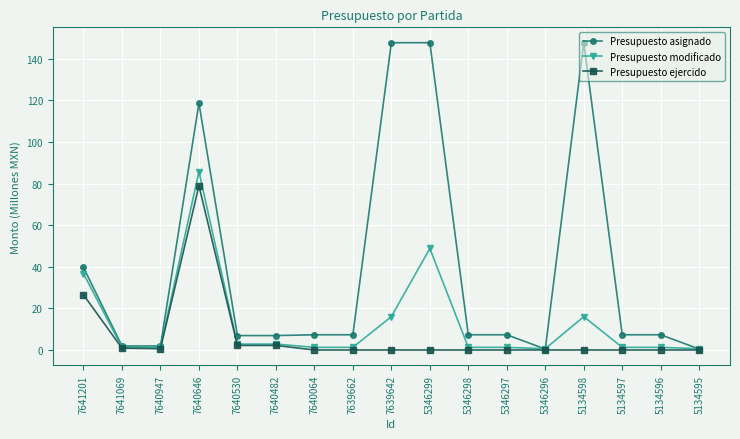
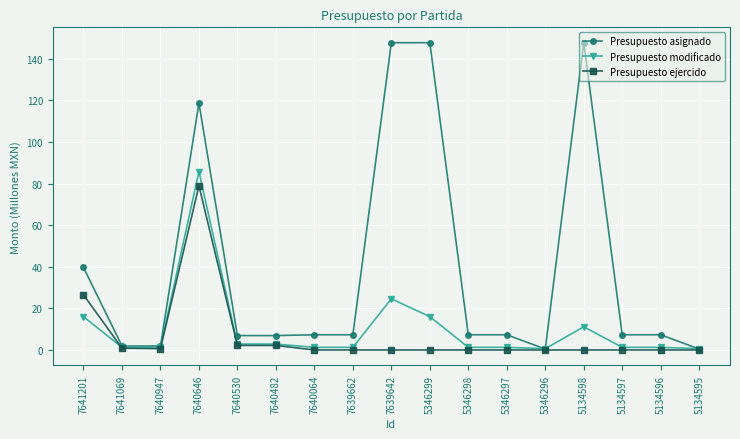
Presupuesto modificado, 7641201: 37 -> 16
Presupuesto modificado, 7639642: 16 -> 25
Presupuesto modificado, 5346299: 49 -> 16
Presupuesto modificado, 5134598: 16 -> 11
